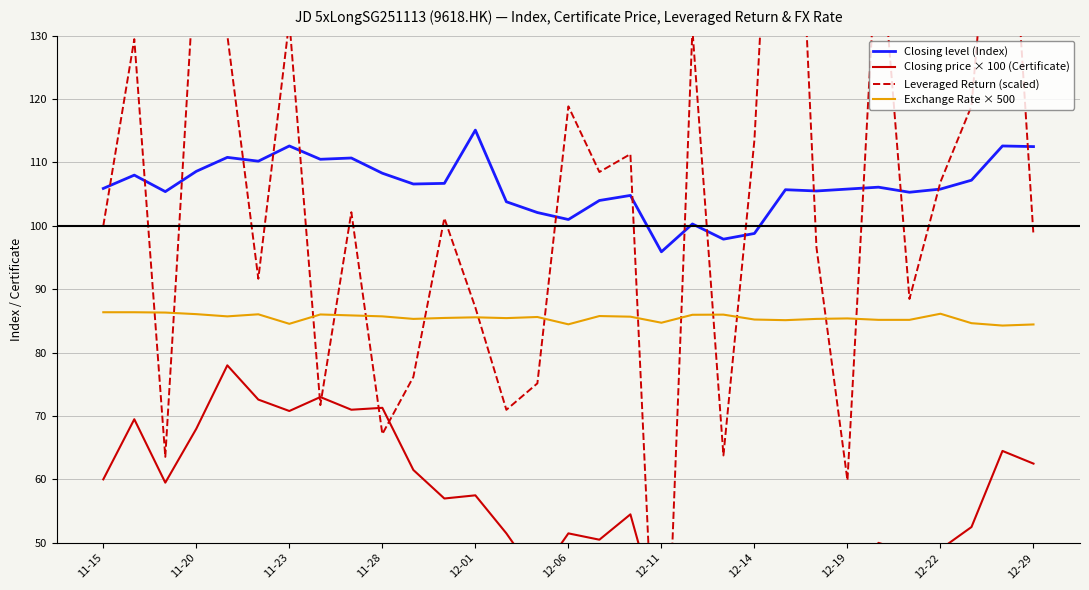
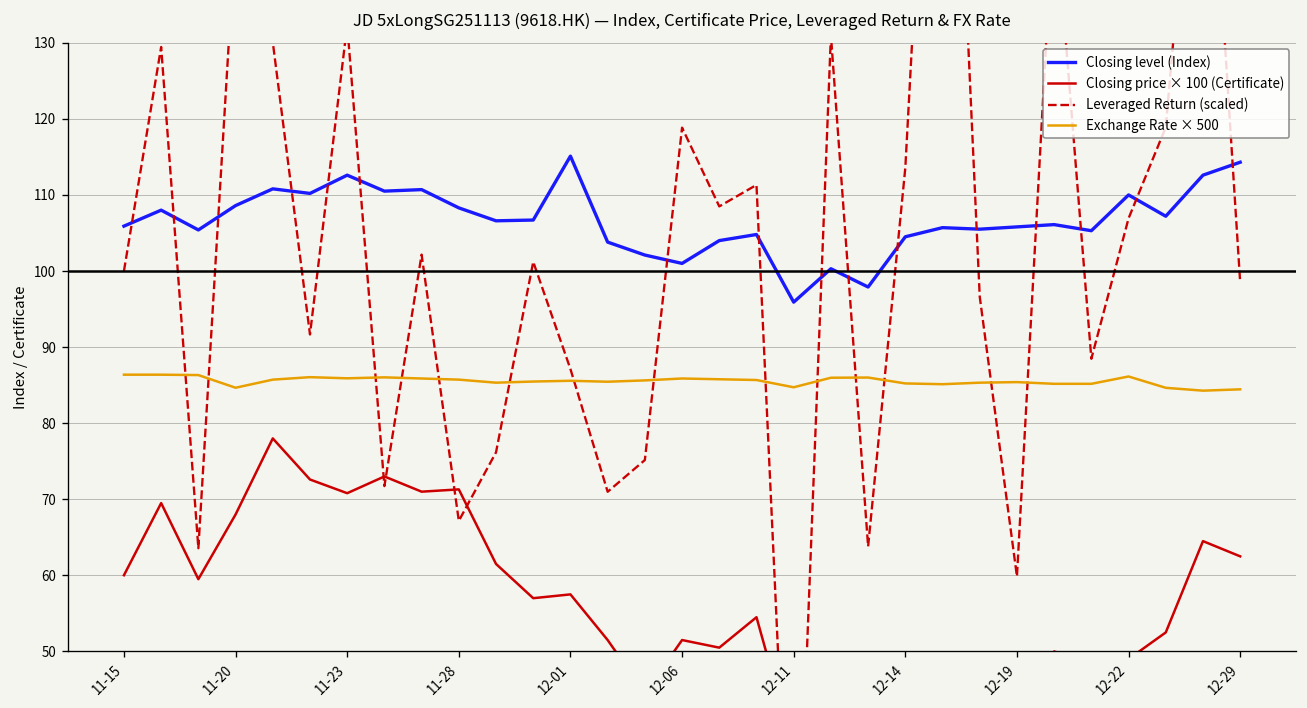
Exchange Rate × 500, 11-20: 86 -> 85
Exchange Rate × 500, 11-23: 85 -> 86
Exchange Rate × 500, 12-06: 84 -> 86
Closing level (Index), 12-14: 99 -> 105
Closing level (Index), 12-22: 106 -> 110
Closing level (Index), 12-29: 113 -> 114
